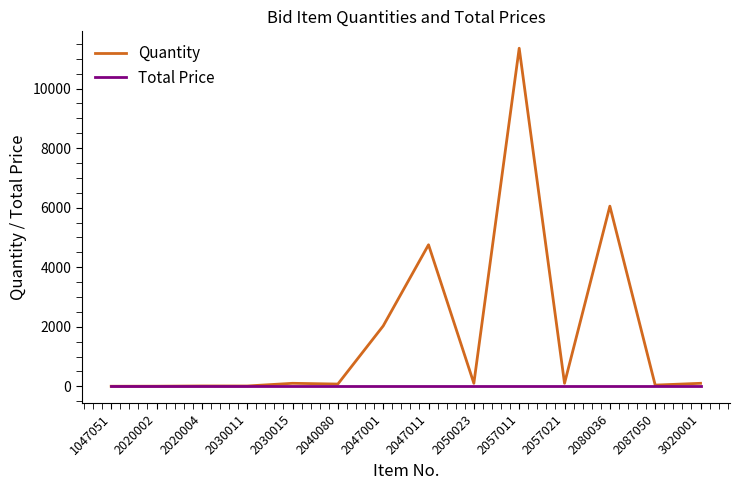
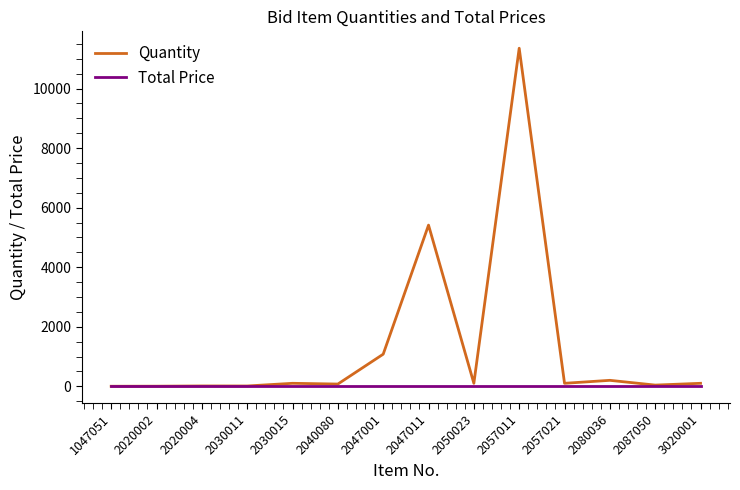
Quantity, 2047001: 2000 -> 1100
Quantity, 2047011: 4800 -> 5400
Quantity, 2080036: 6100 -> 200
